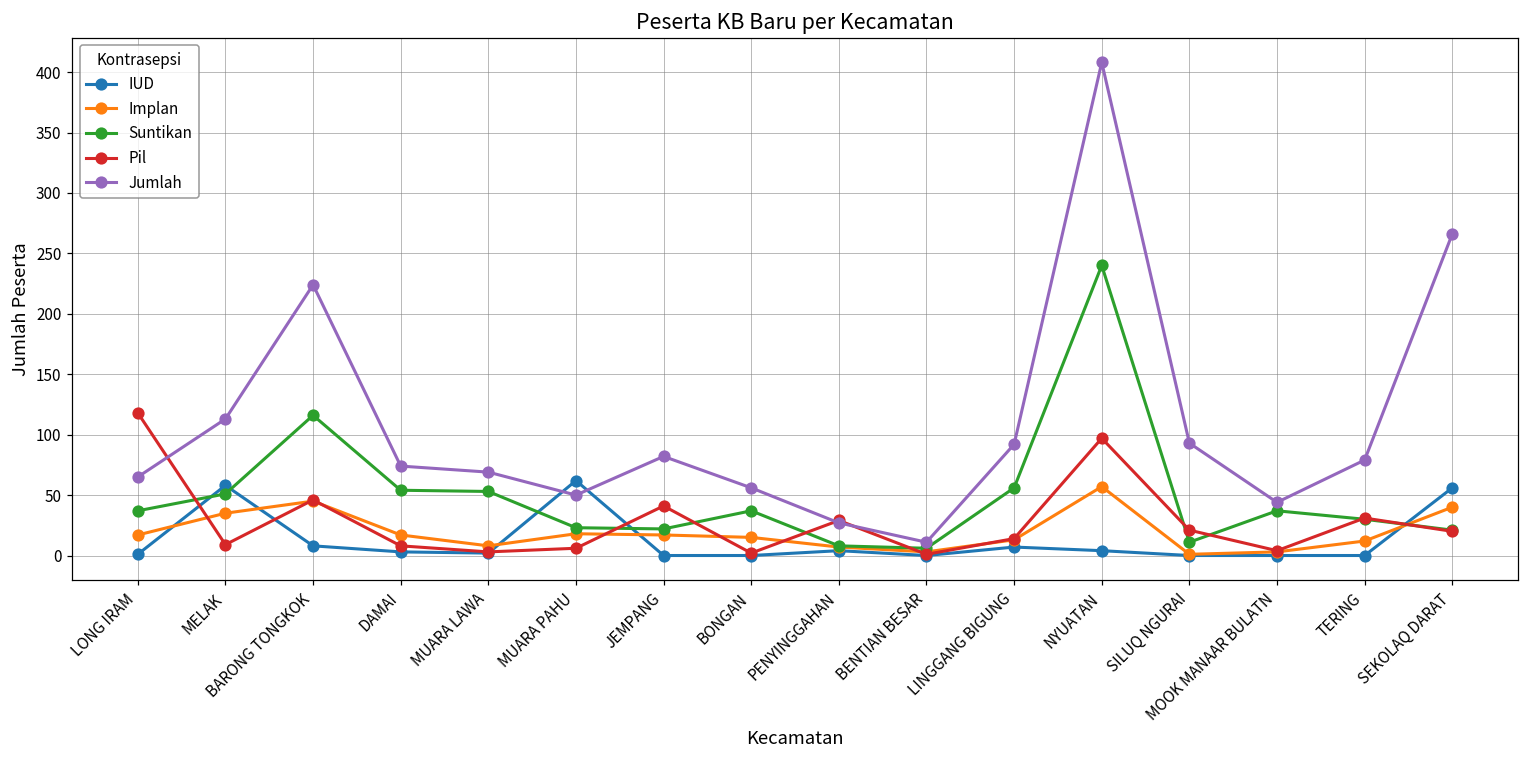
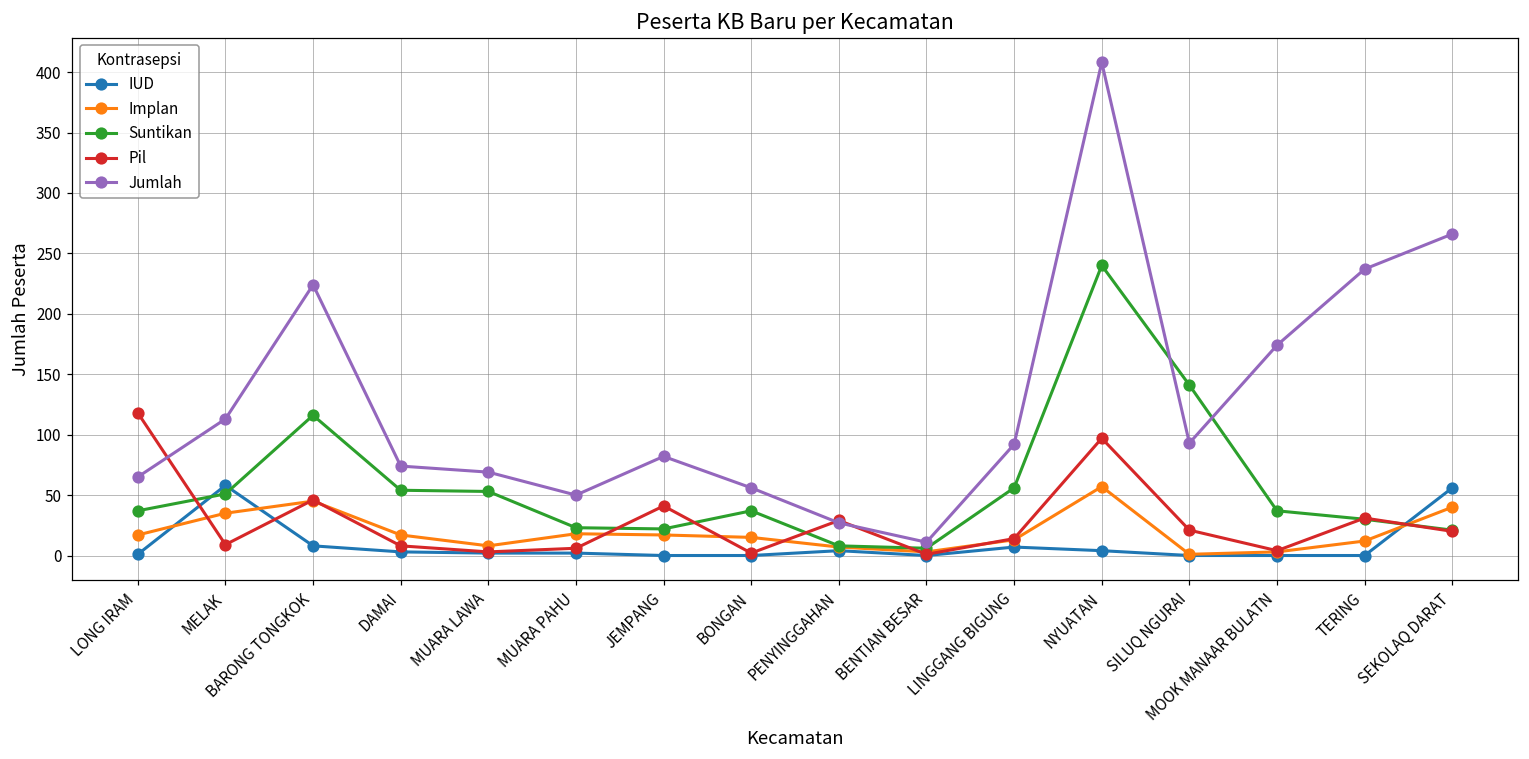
IUD, MUARA PAHU: 62 -> 2
Suntikan, SILUQ NGURAI: 11 -> 141
Jumlah, MOOK MANAAR BULATN: 44 -> 174
Jumlah, TERING: 79 -> 237
